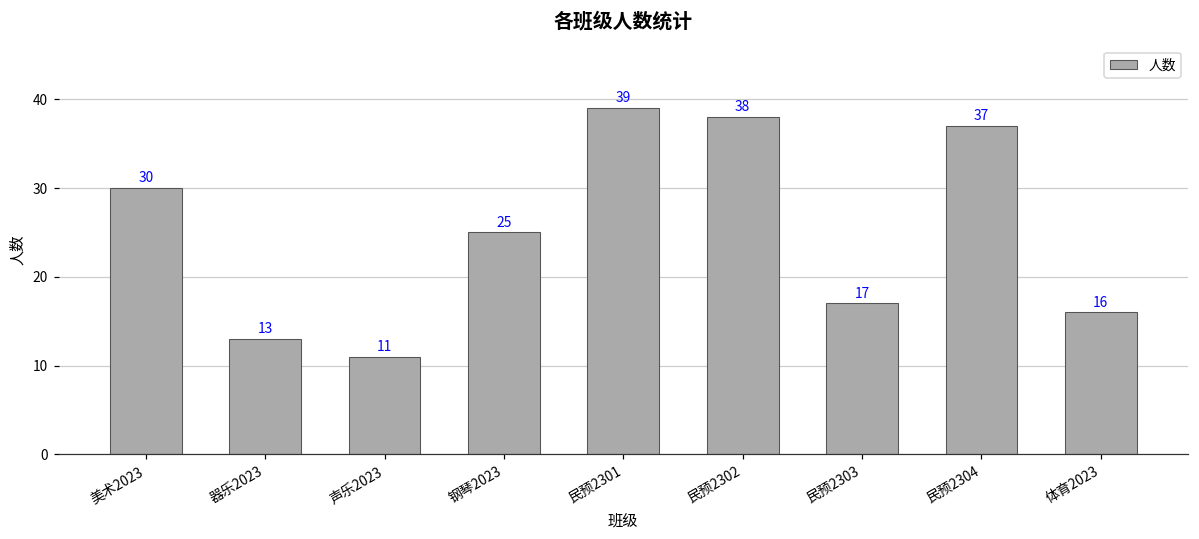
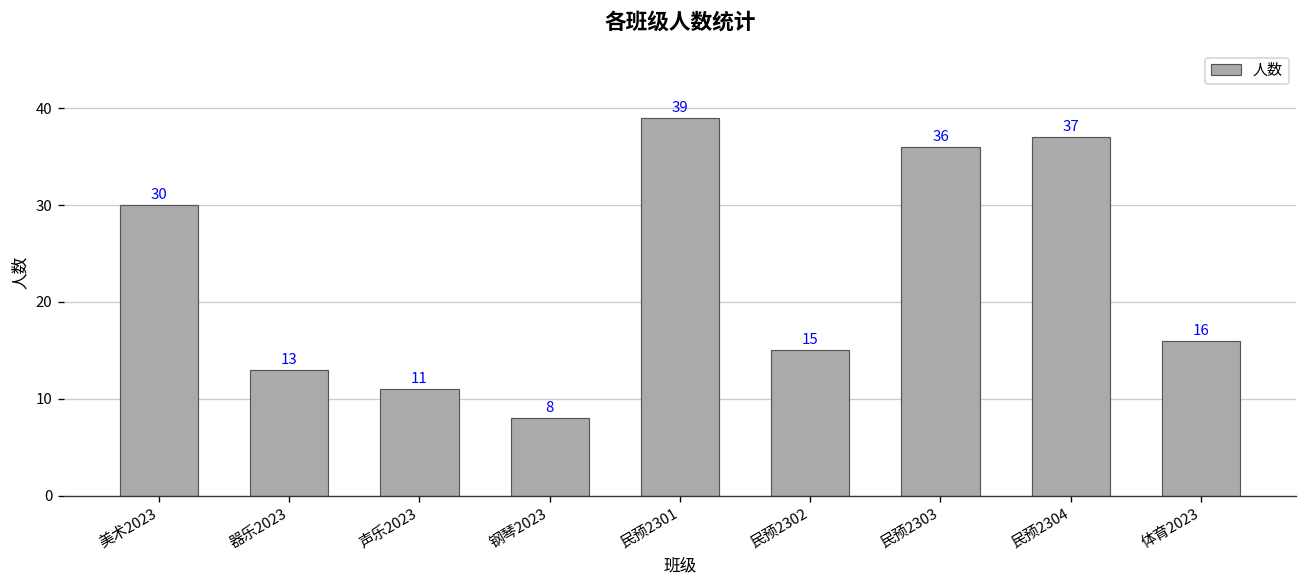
钢琴2023: 25 -> 8
民预2302: 38 -> 15
民预2303: 17 -> 36
